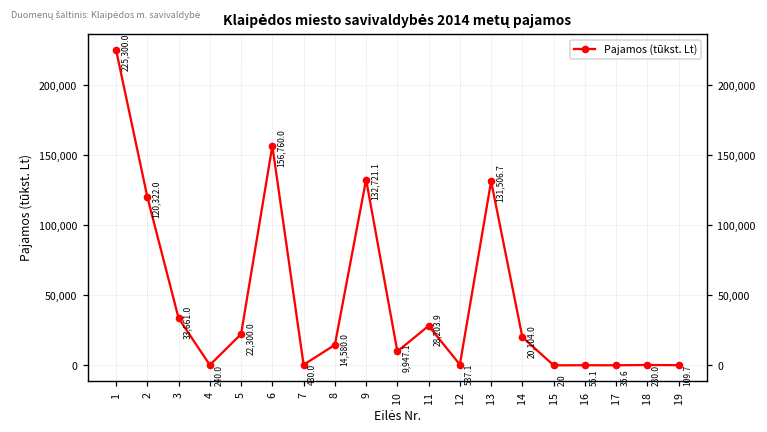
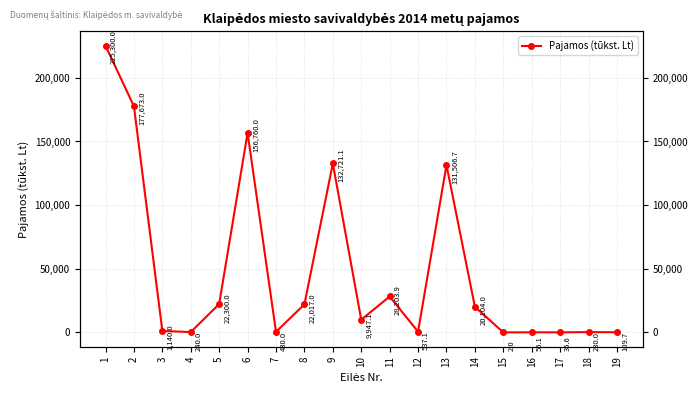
2: 120,322.0 -> 177,673.0
3: 33,661.0 -> 1,140.0
8: 14,580.0 -> 22,017.0
